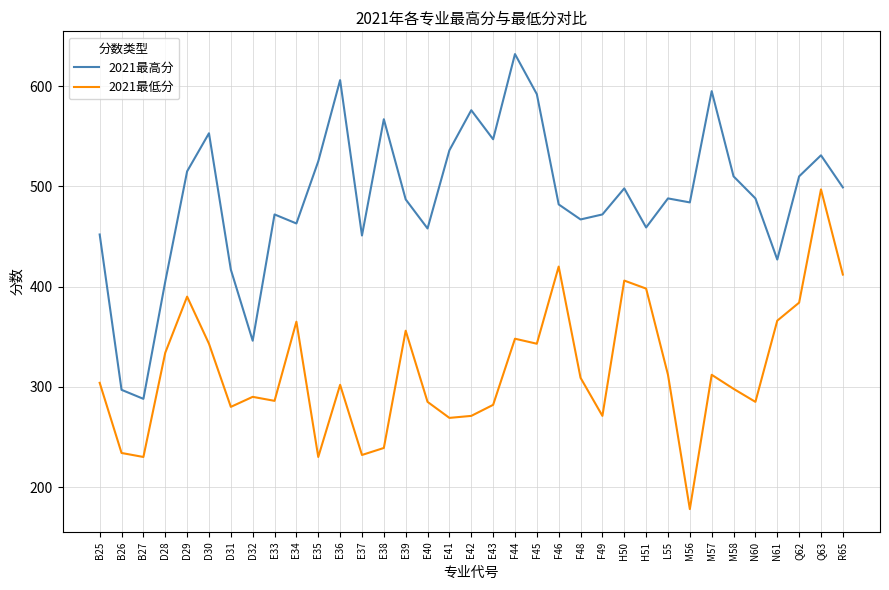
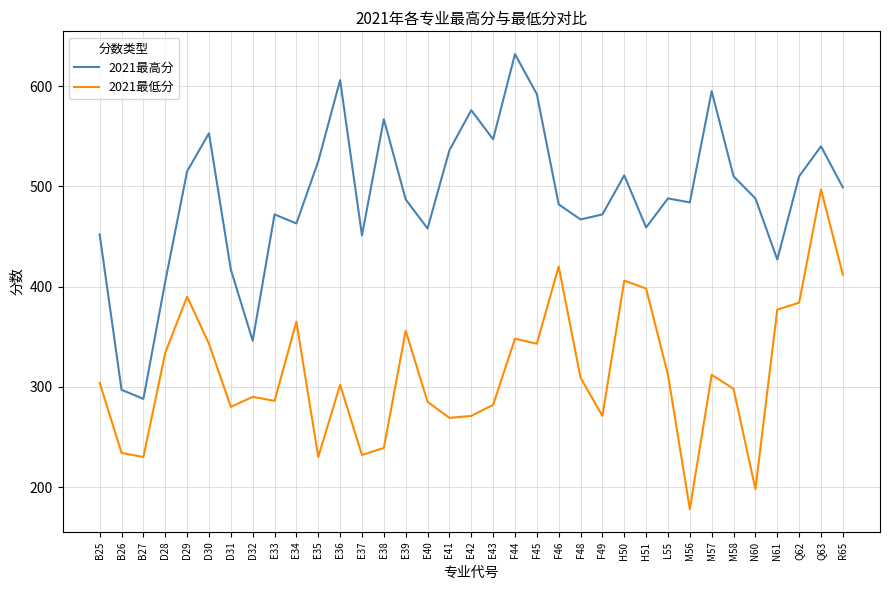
2021最高分, H50: 498 -> 511
2021最低分, N60: 285 -> 198
2021最低分, N61: 366 -> 377
2021最高分, Q63: 531 -> 540
